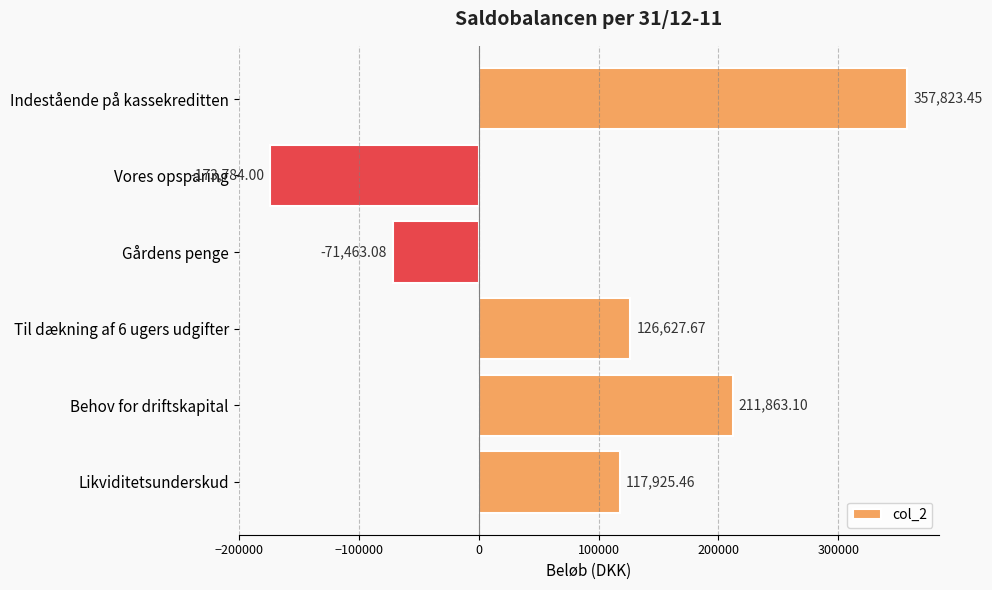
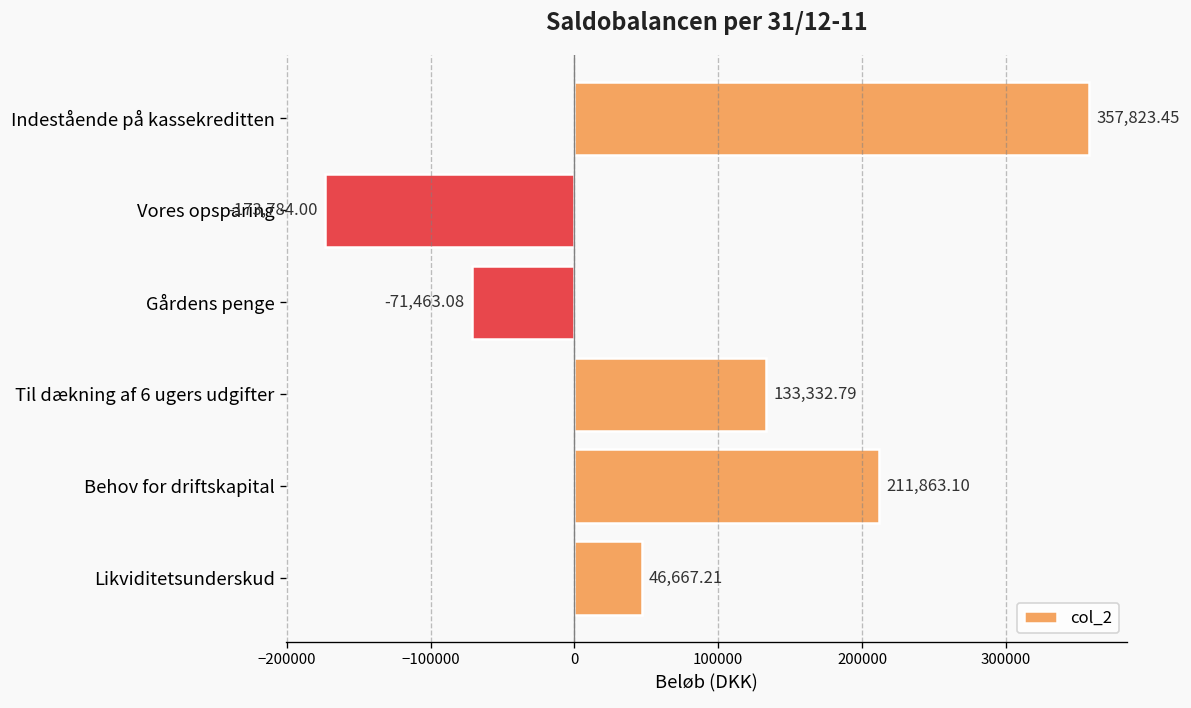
Til dækning af 6 ugers udgifter: 126,627.67 -> 133,332.79
Likviditetsunderskud: 117,925.46 -> 46,667.21
